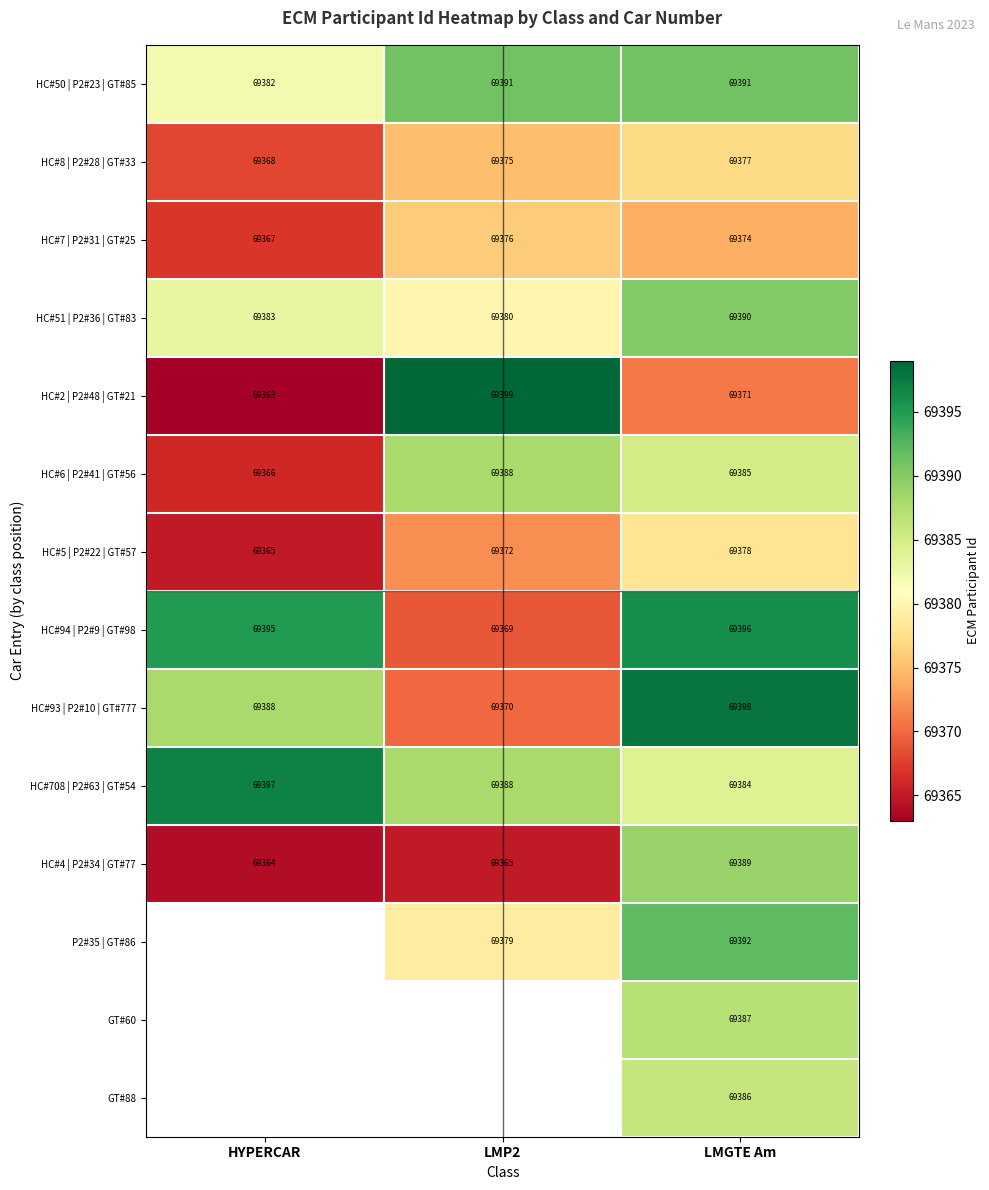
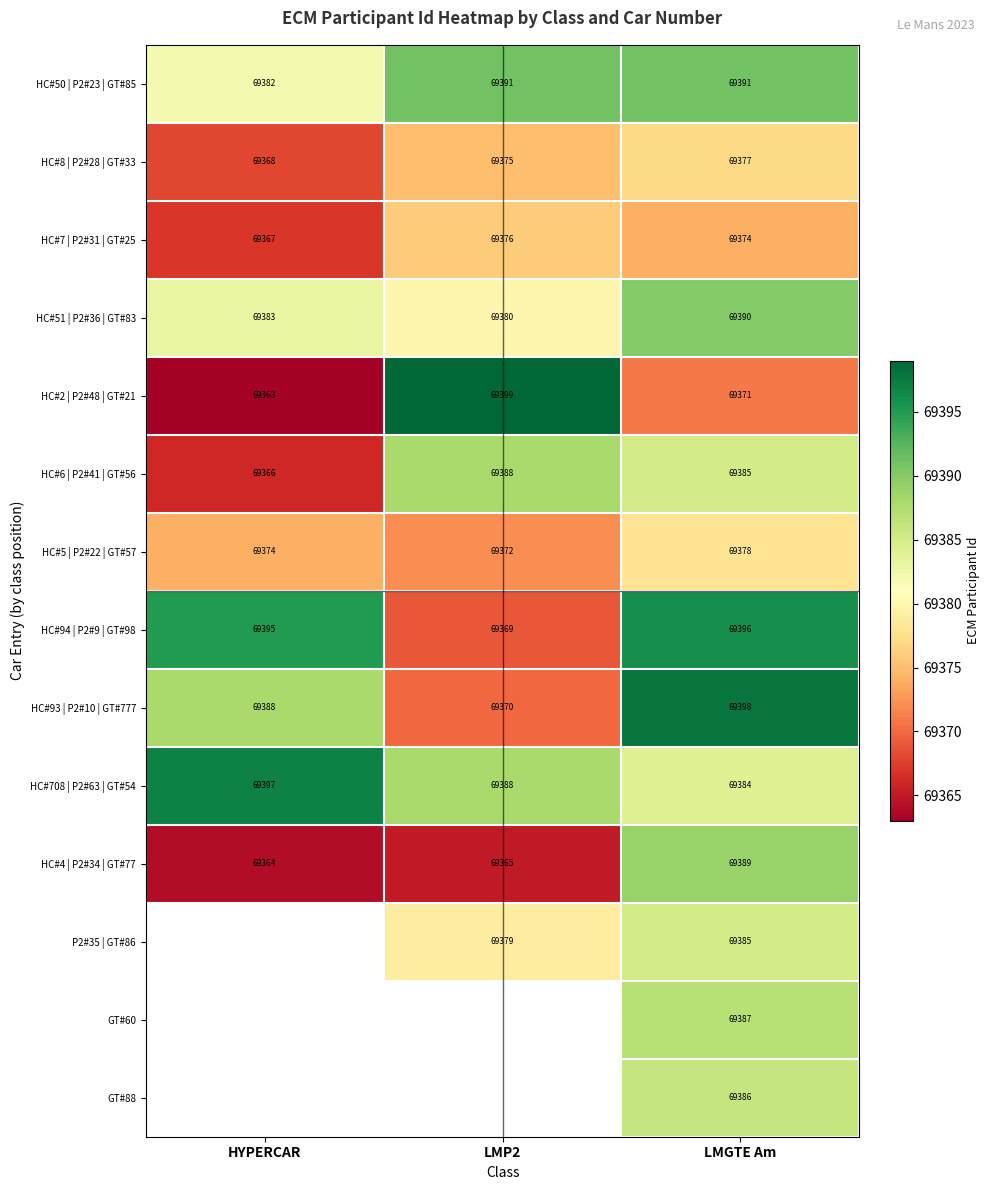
HC#5 | P2#22 | GT#57, HYPERCAR: 69365 -> 69374
P2#35 | GT#86, LMGTE Am: 69392 -> 69385
